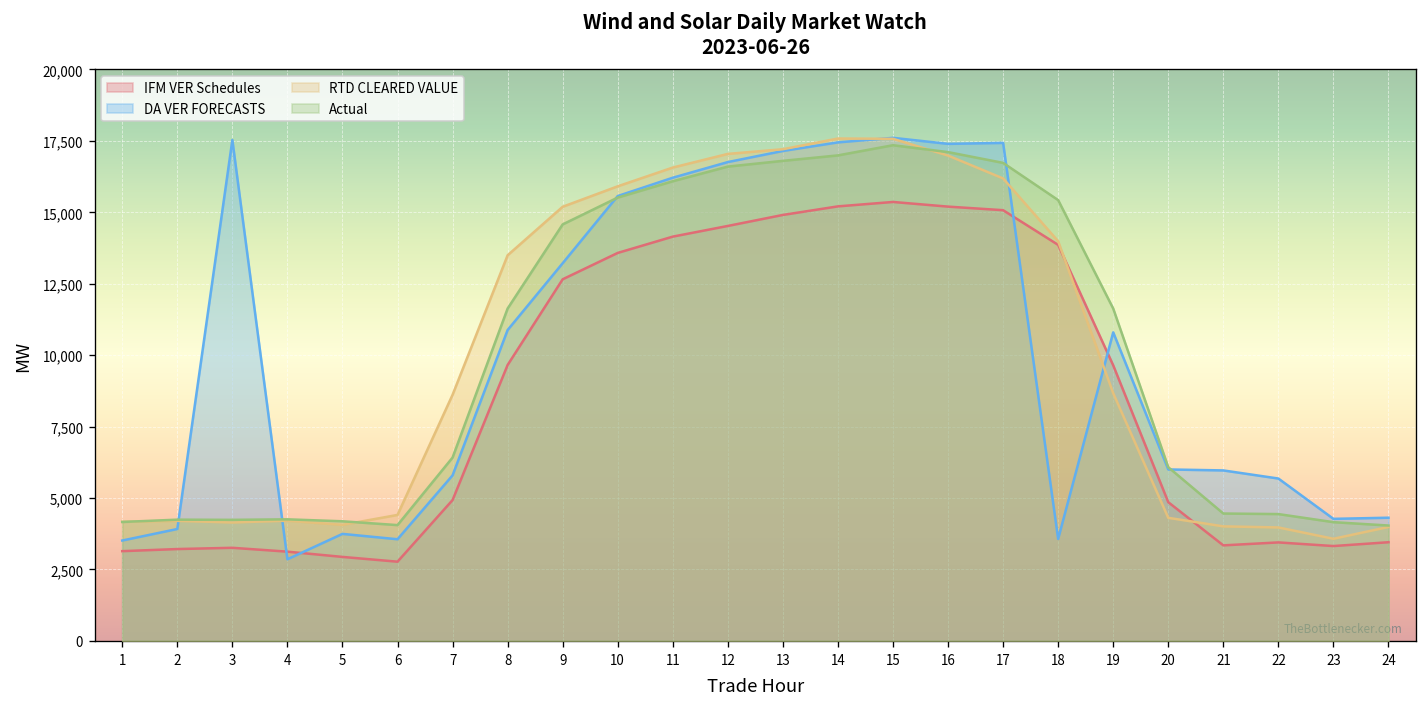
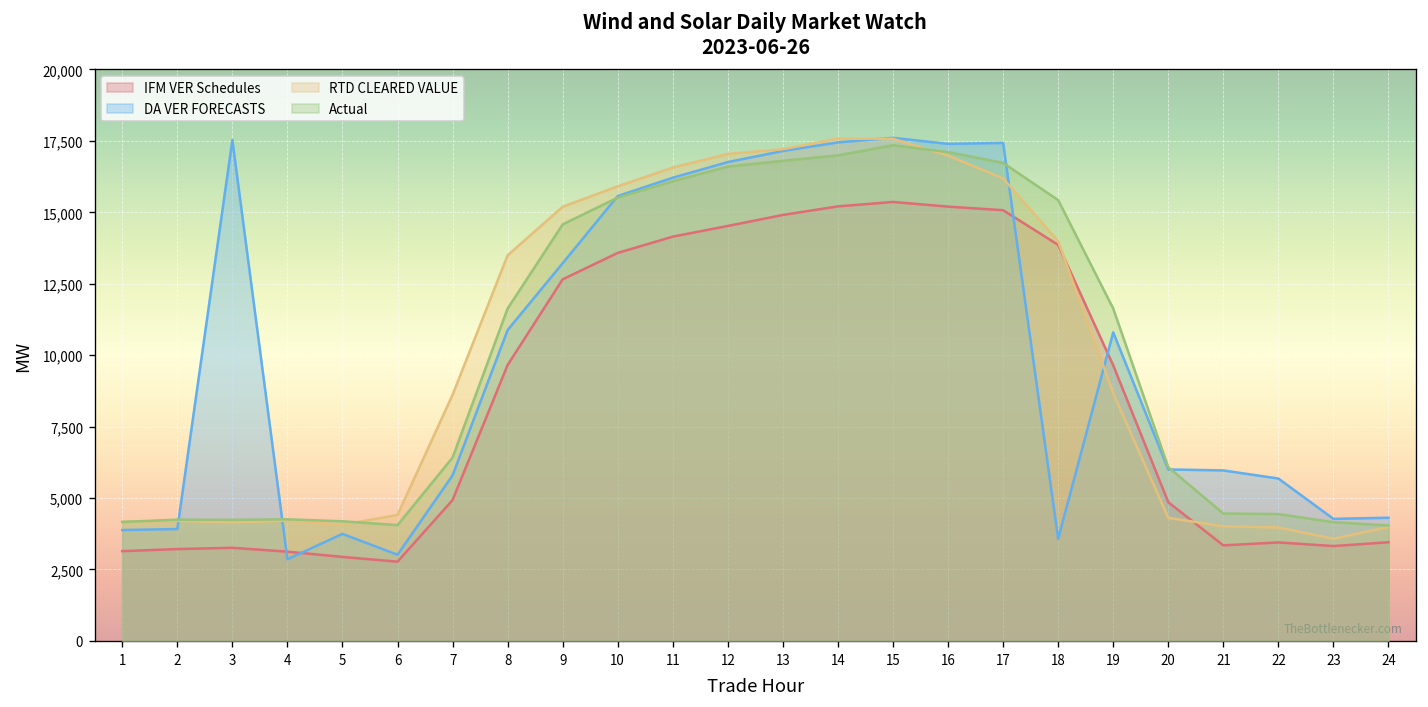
DA VER FORECASTS, 1: 3,500 -> 3,900
DA VER FORECASTS, 6: 3,600 -> 3,000
